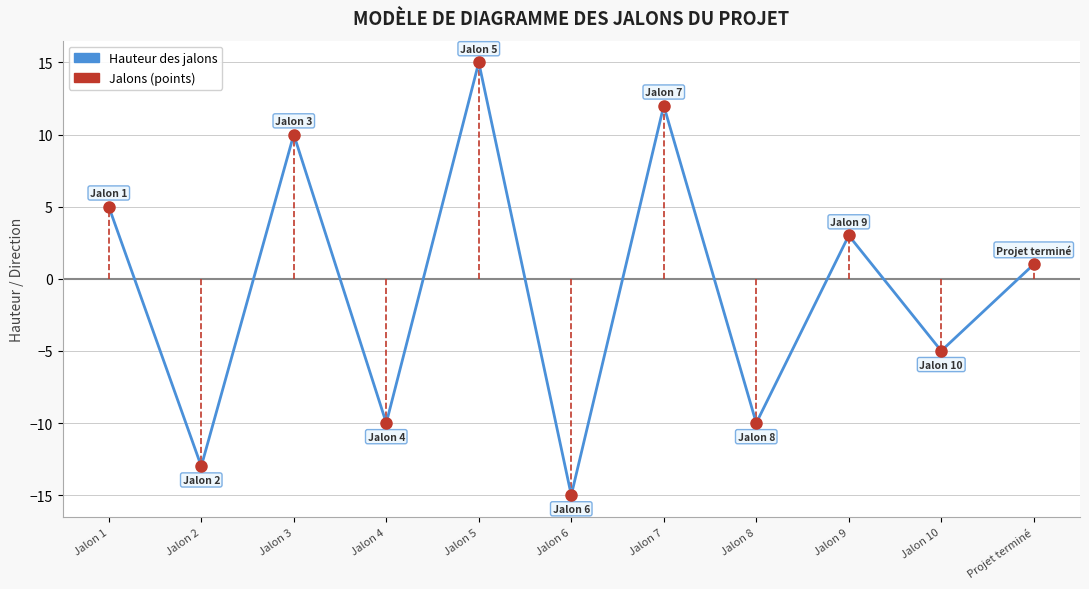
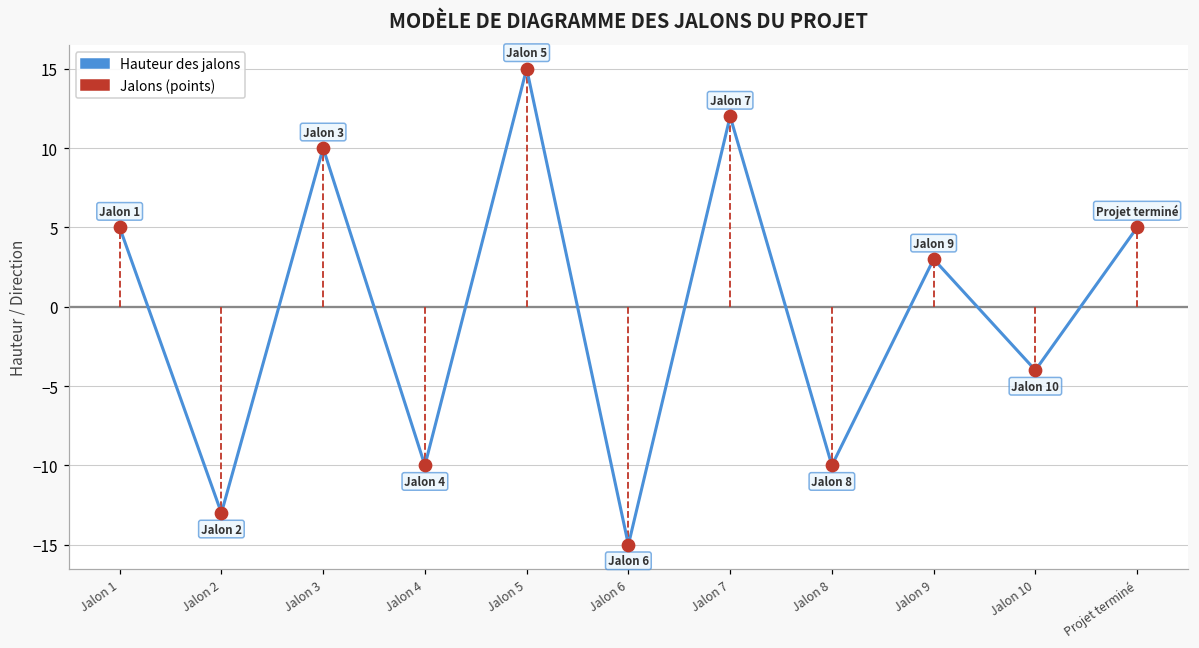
Hauteur des jalons, Jalon 10: -5 -> -4
Hauteur des jalons, Projet terminé: 1 -> 5
